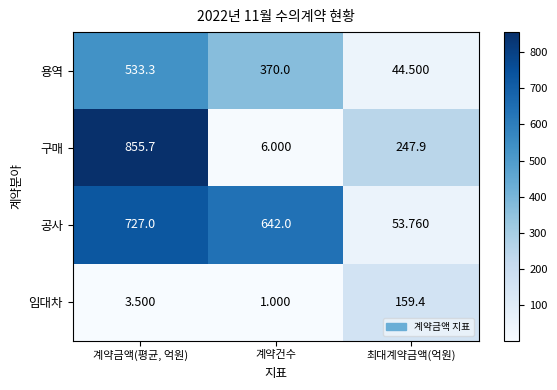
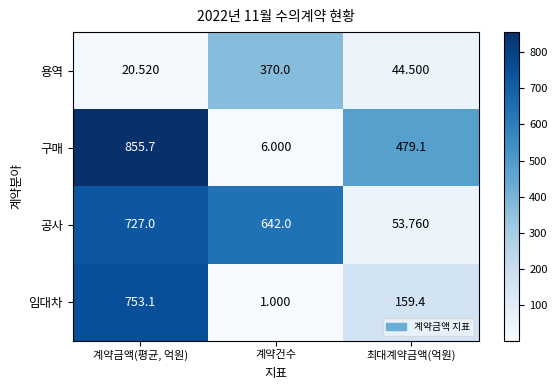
용역, 계약금액(평균, 억원): 533.3 -> 20.520
구매, 최대계약금액(억원): 247.9 -> 479.1
임대차, 계약금액(평균, 억원): 3.500 -> 753.1
